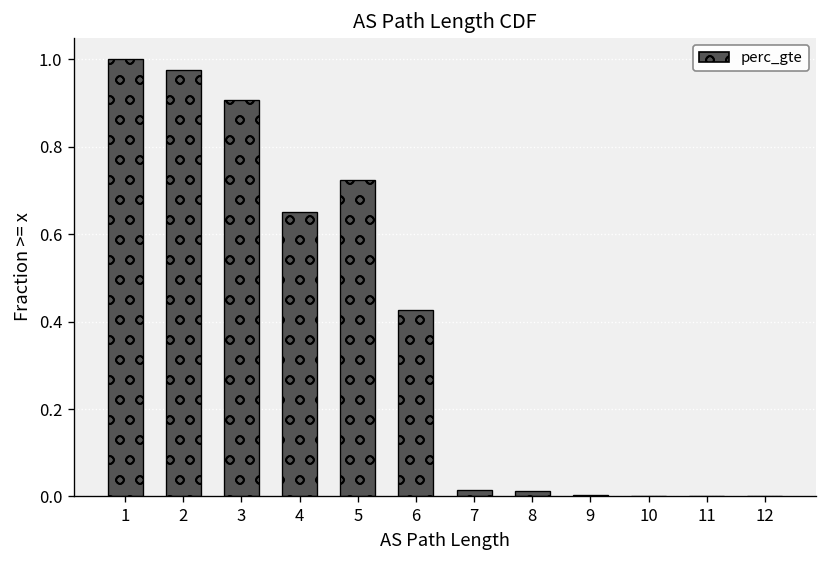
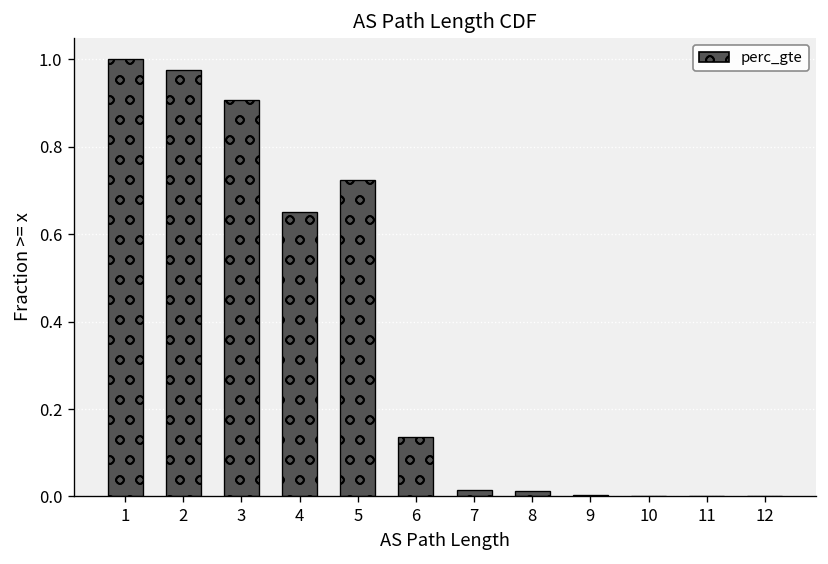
6: 0.43 -> 0.14
